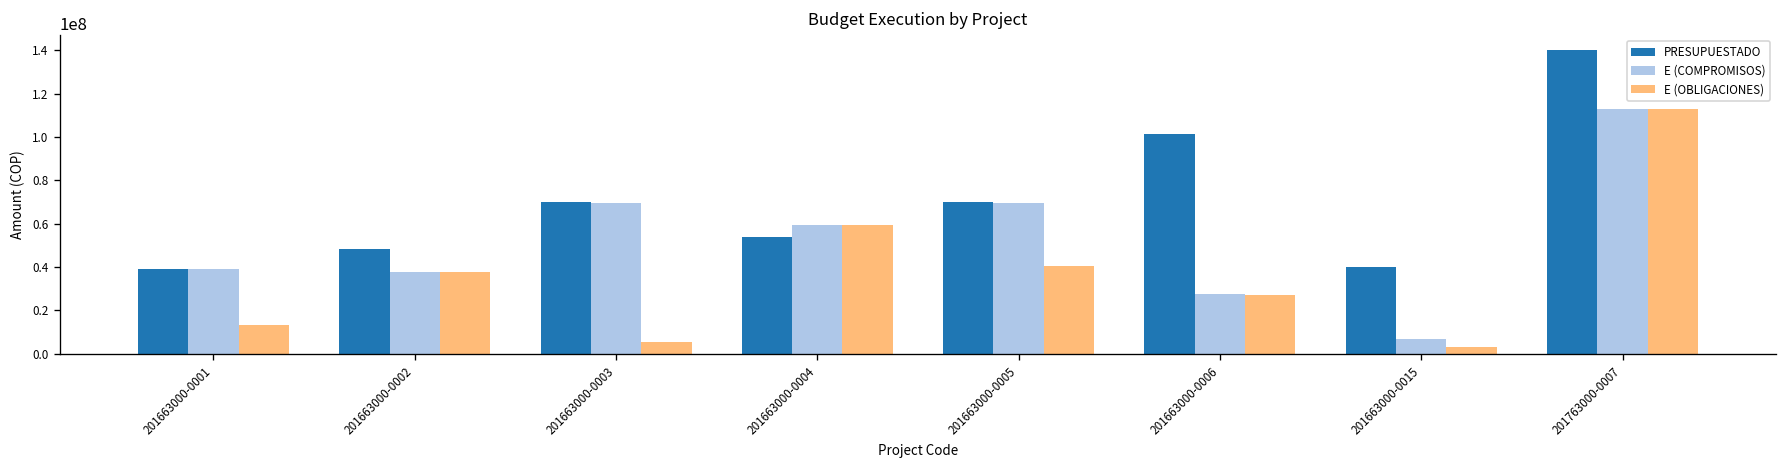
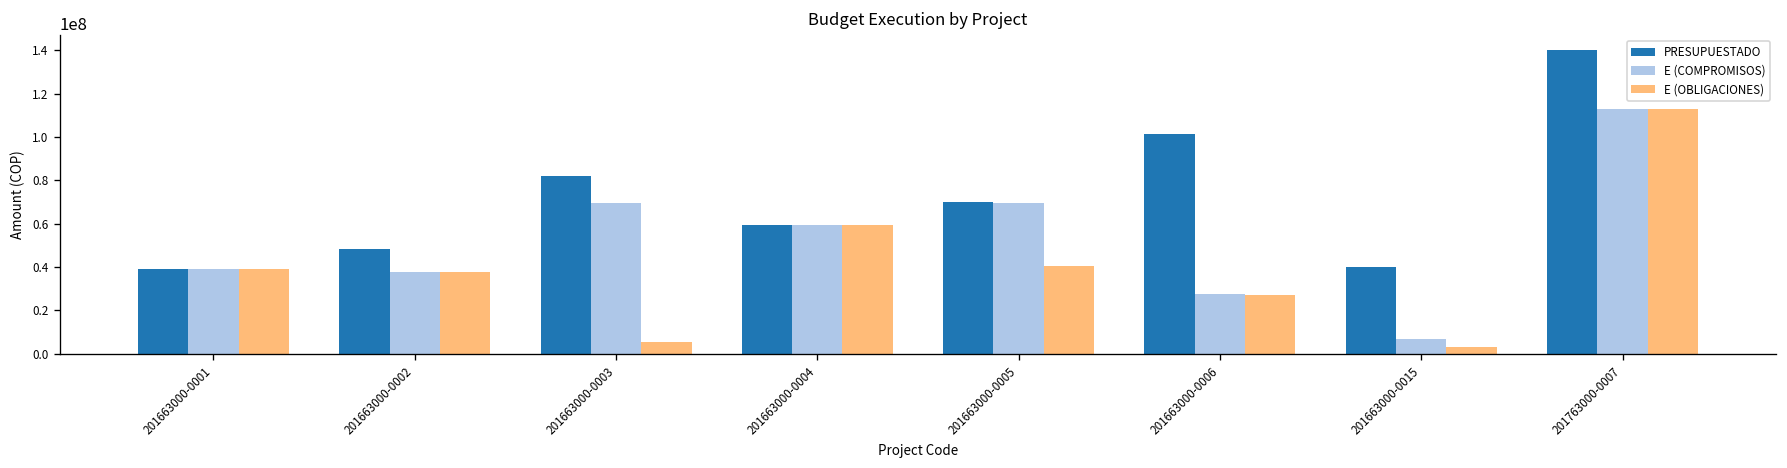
E (OBLIGACIONES), 201663000-0001: 13000000 -> 39000000
PRESUPUESTADO, 201663000-0003: 70000000 -> 82000000
PRESUPUESTADO, 201663000-0004: 54000000 -> 60000000
